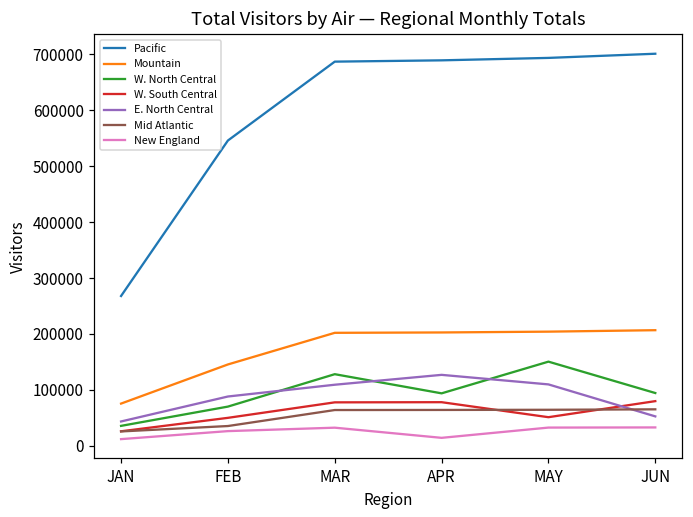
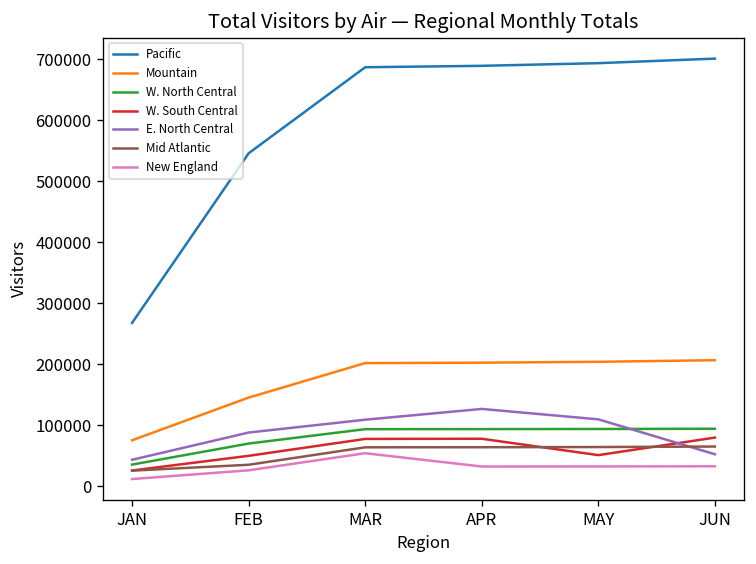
W. North Central, MAR: 130000 -> 90000
New England, MAR: 30000 -> 50000
New England, APR: 10000 -> 30000
W. North Central, MAY: 150000 -> 90000
